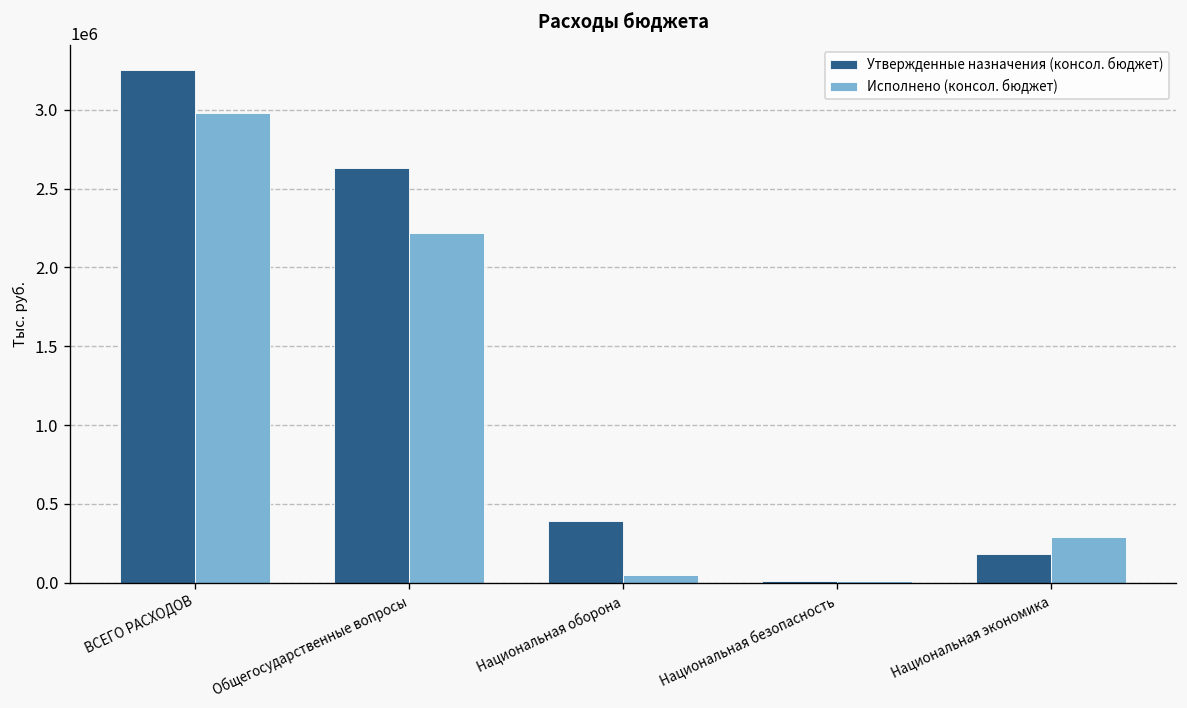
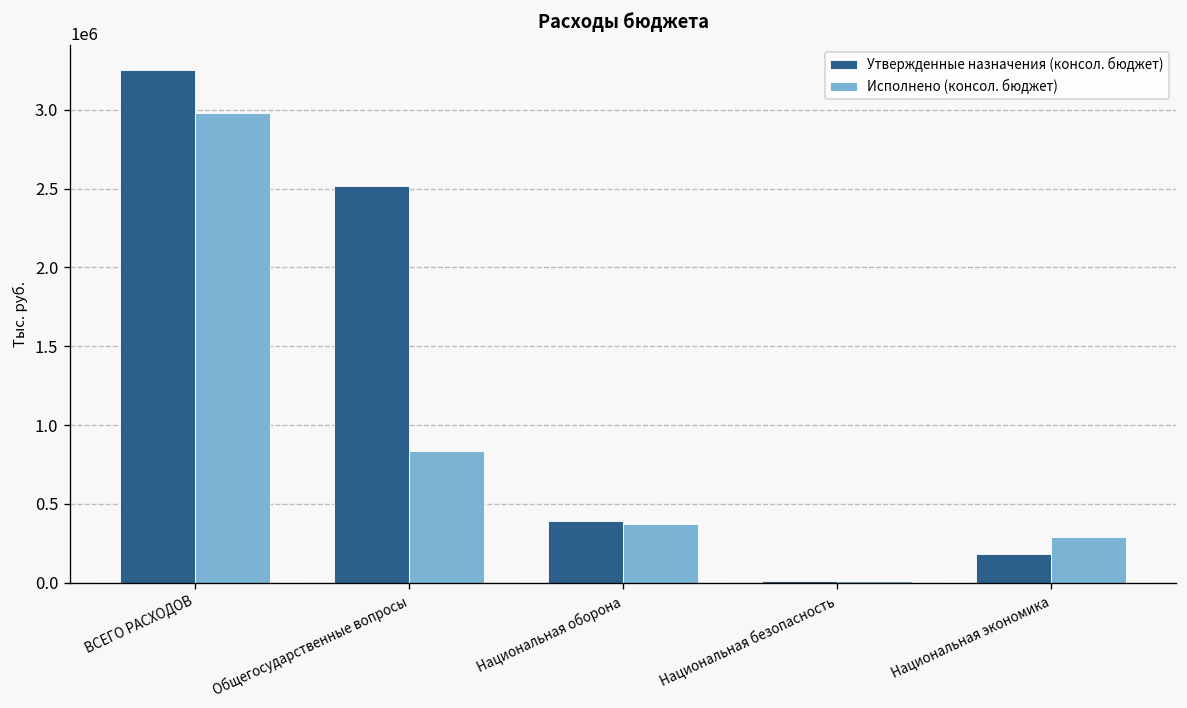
Утвержденные назначения (консол. бюджет), Общегосударственные вопросы: 2630000 -> 2520000
Исполнено (консол. бюджет), Общегосударственные вопросы: 2220000 -> 840000
Исполнено (консол. бюджет), Национальная оборона: 50000 -> 370000
